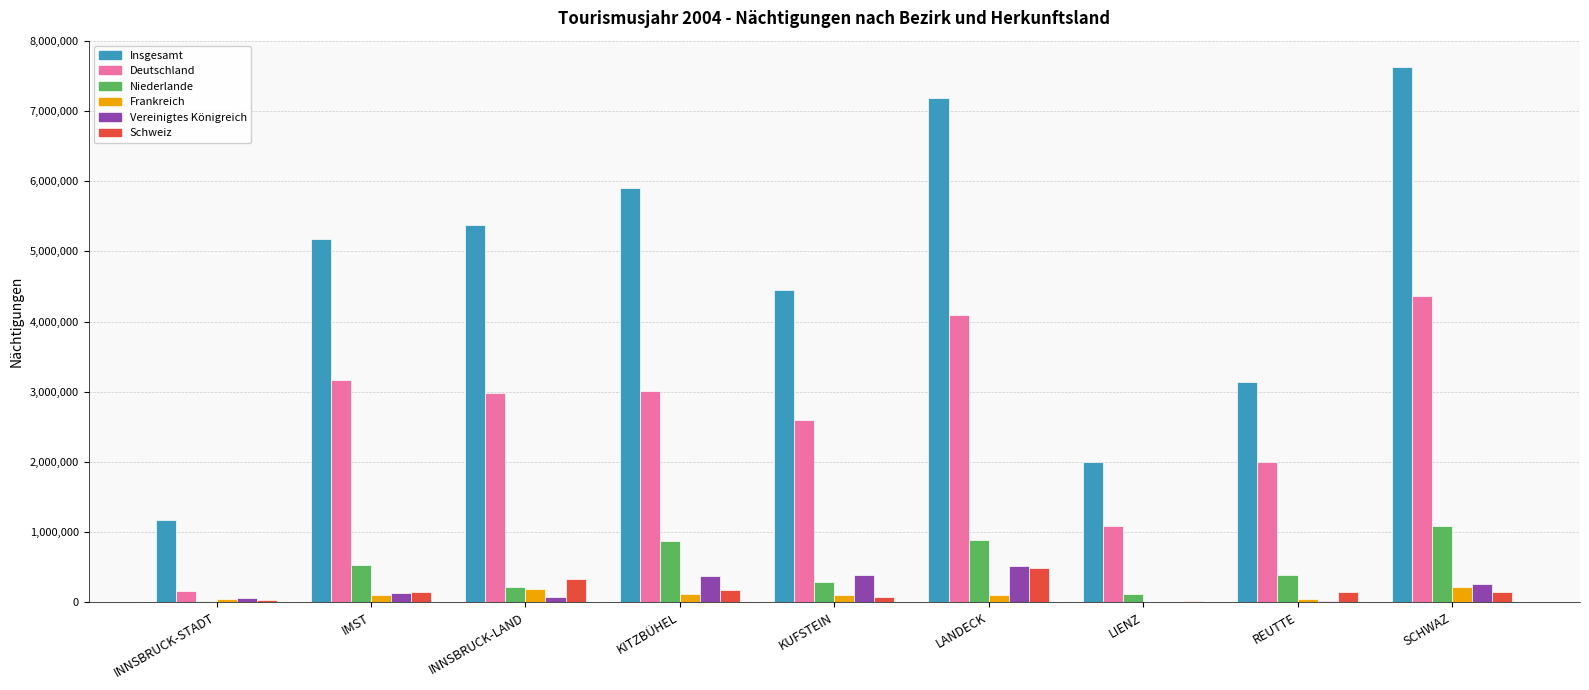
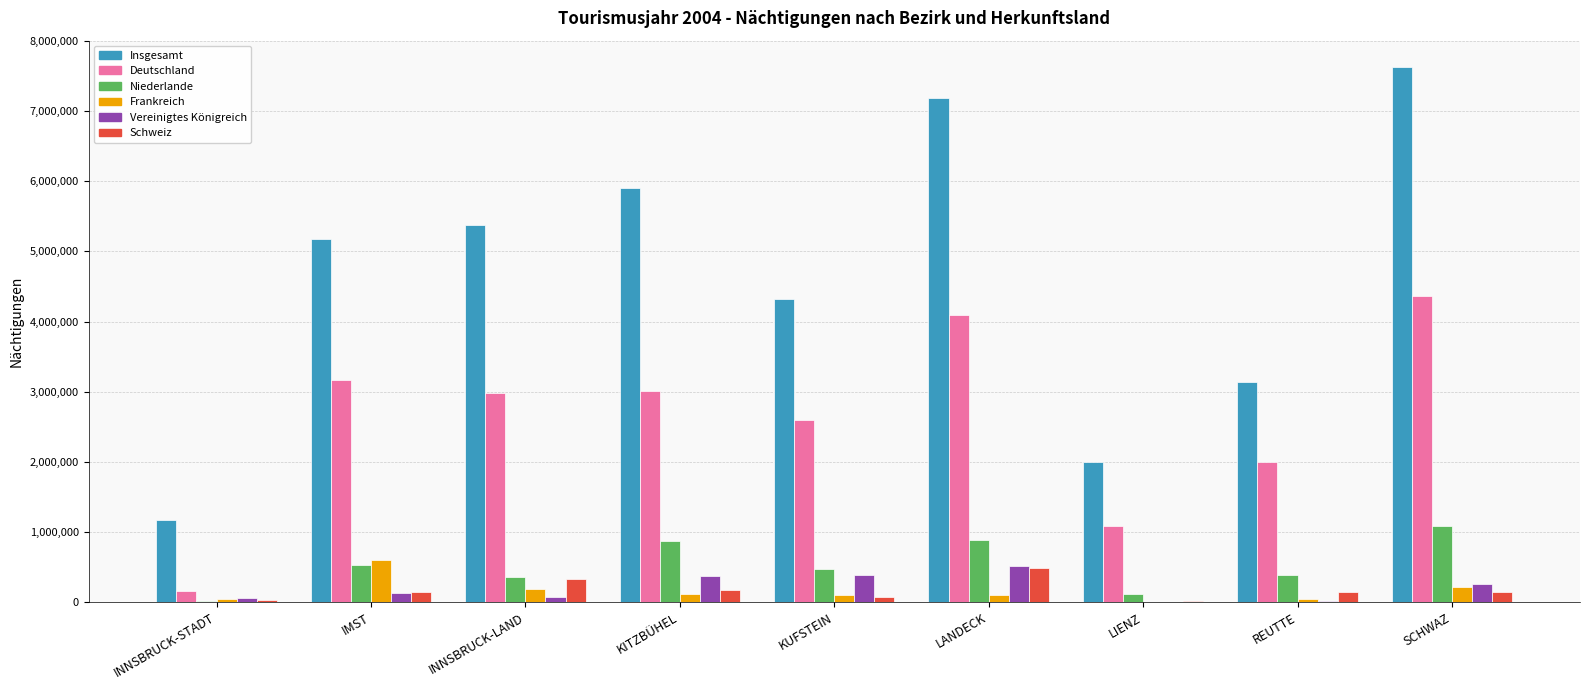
Frankreich, IMST: 100,000 -> 600,000
Niederlande, INNSBRUCK-LAND: 200,000 -> 400,000
Insgesamt, KUFSTEIN: 4,500,000 -> 4,300,000
Niederlande, KUFSTEIN: 300,000 -> 500,000
